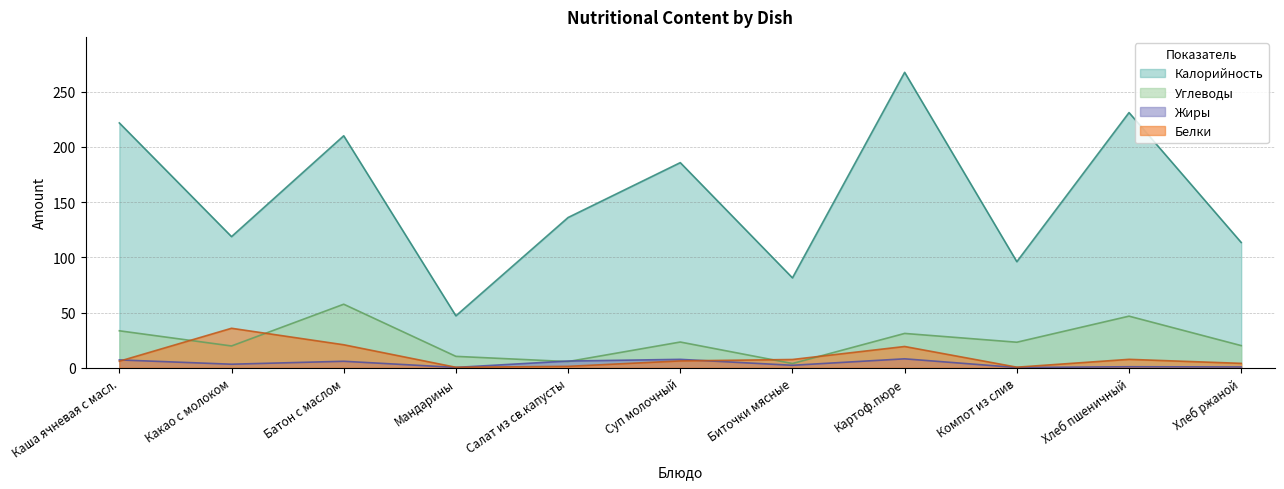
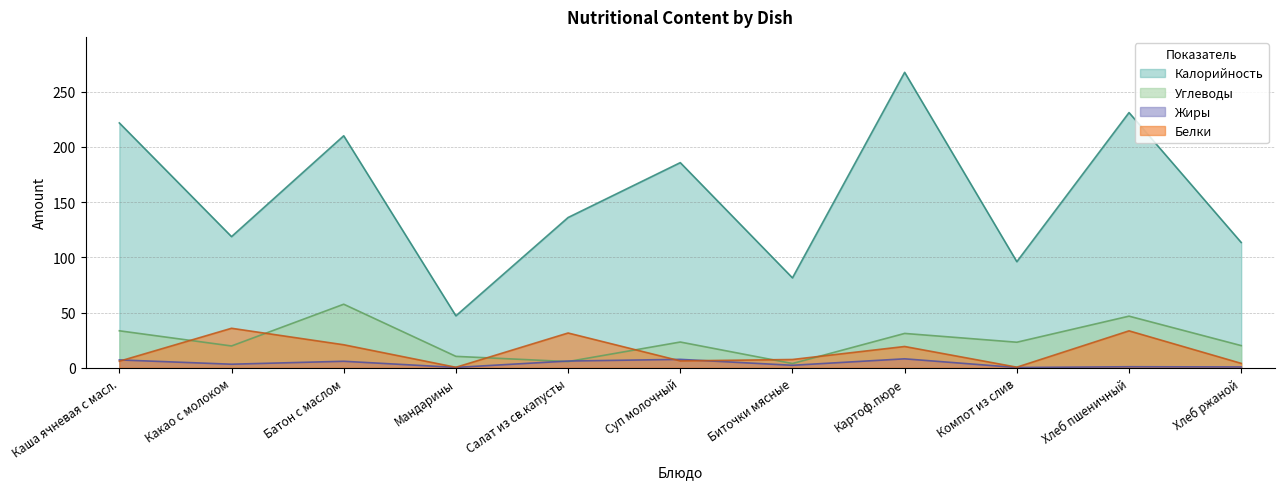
Белки, Салат из св.капусты: 1 -> 31
Белки, Хлеб пшеничный: 8 -> 33
